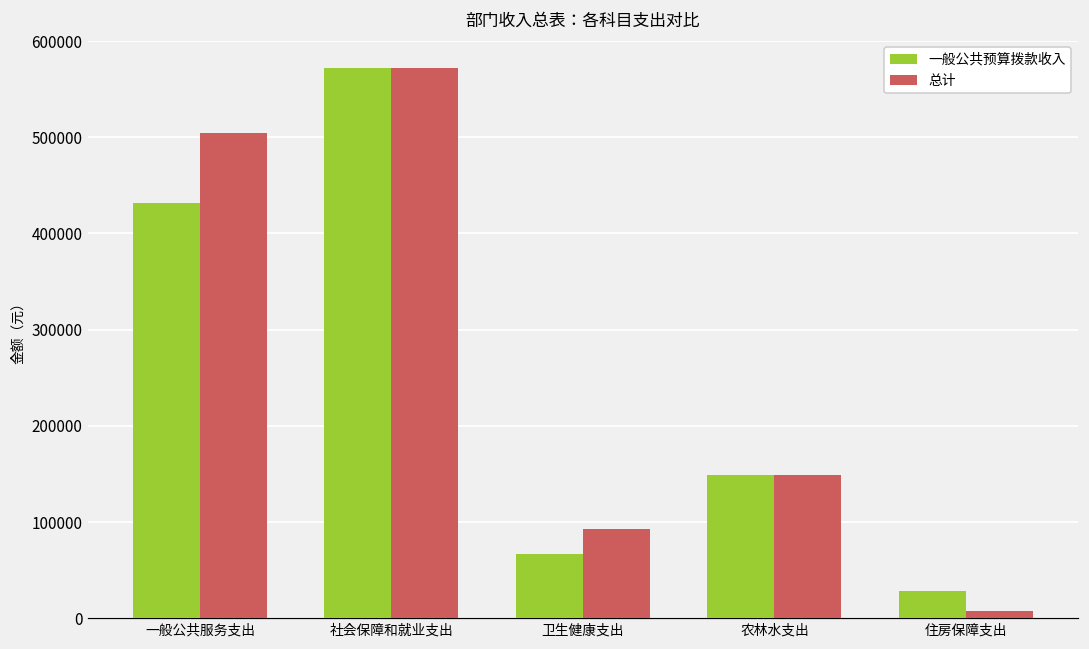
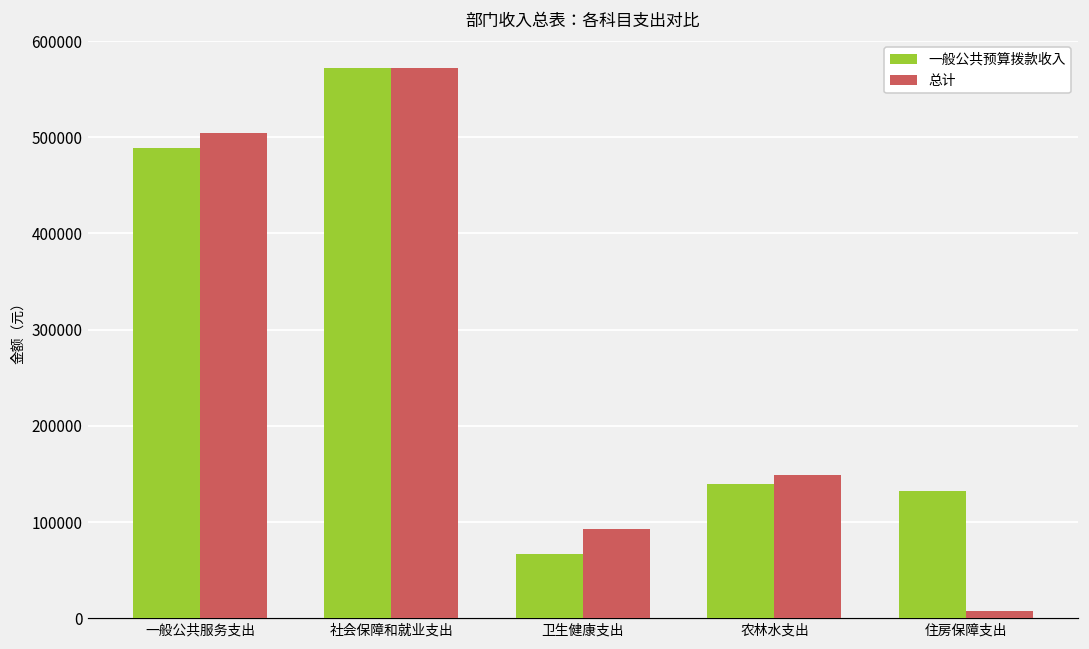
一般公共预算拨款收入, 一般公共服务支出: 430000 -> 490000
一般公共预算拨款收入, 农林水支出: 150000 -> 140000
一般公共预算拨款收入, 住房保障支出: 30000 -> 130000
